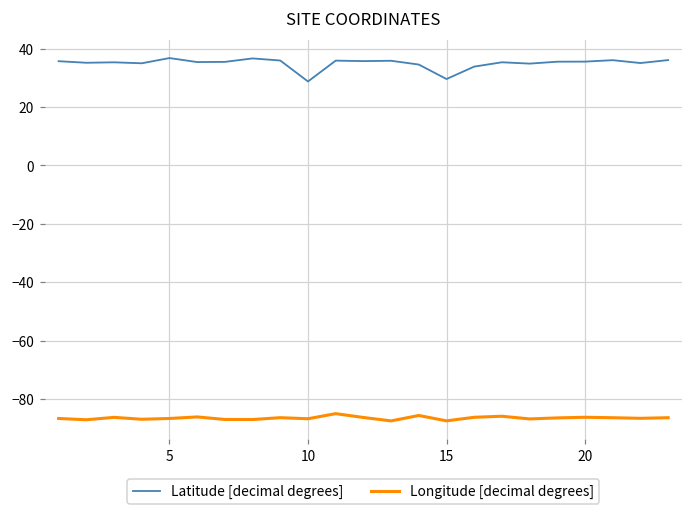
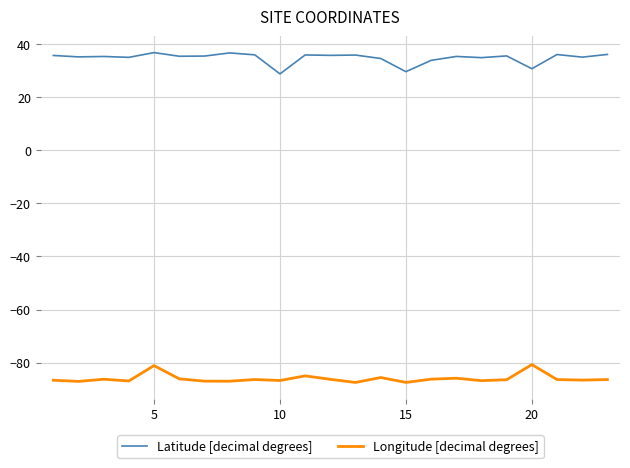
Longitude [decimal degrees], 5: -87 -> -81
Latitude [decimal degrees], 20: 36 -> 31
Longitude [decimal degrees], 20: -86 -> -81
